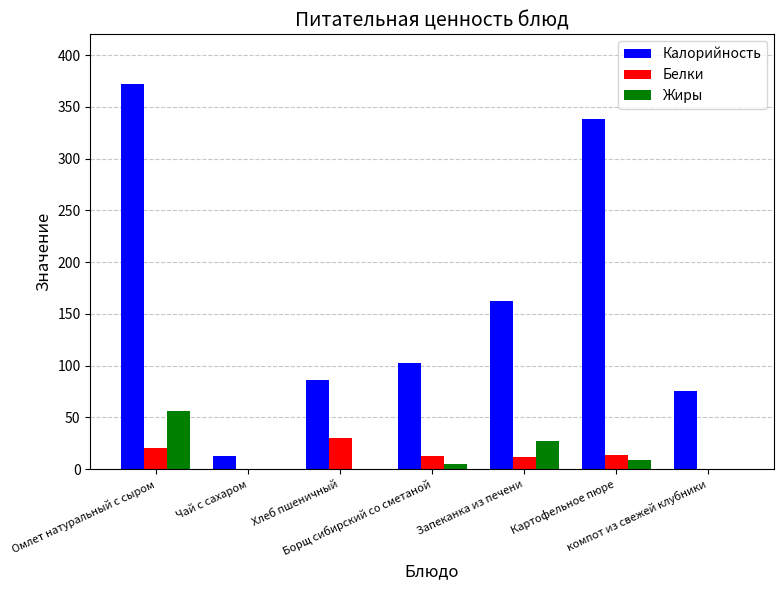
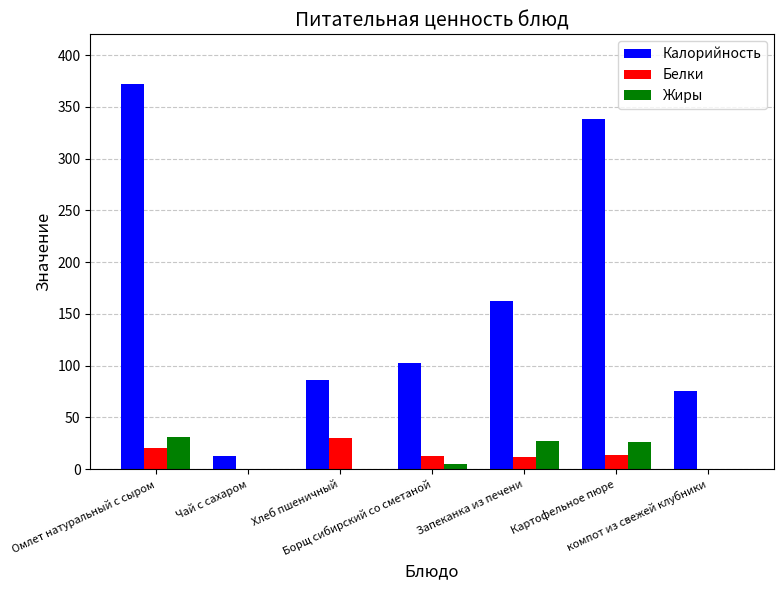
Жиры, Омлет натуральный с сыром: 56 -> 31
Жиры, Картофельное пюре: 9 -> 26
